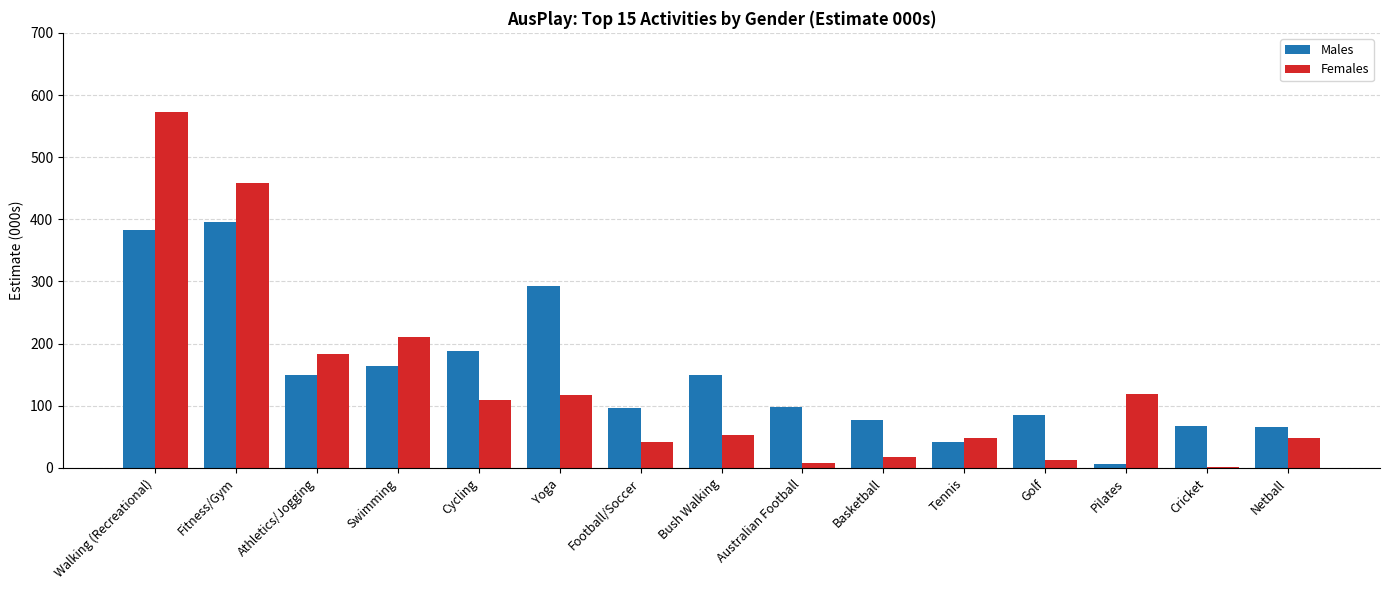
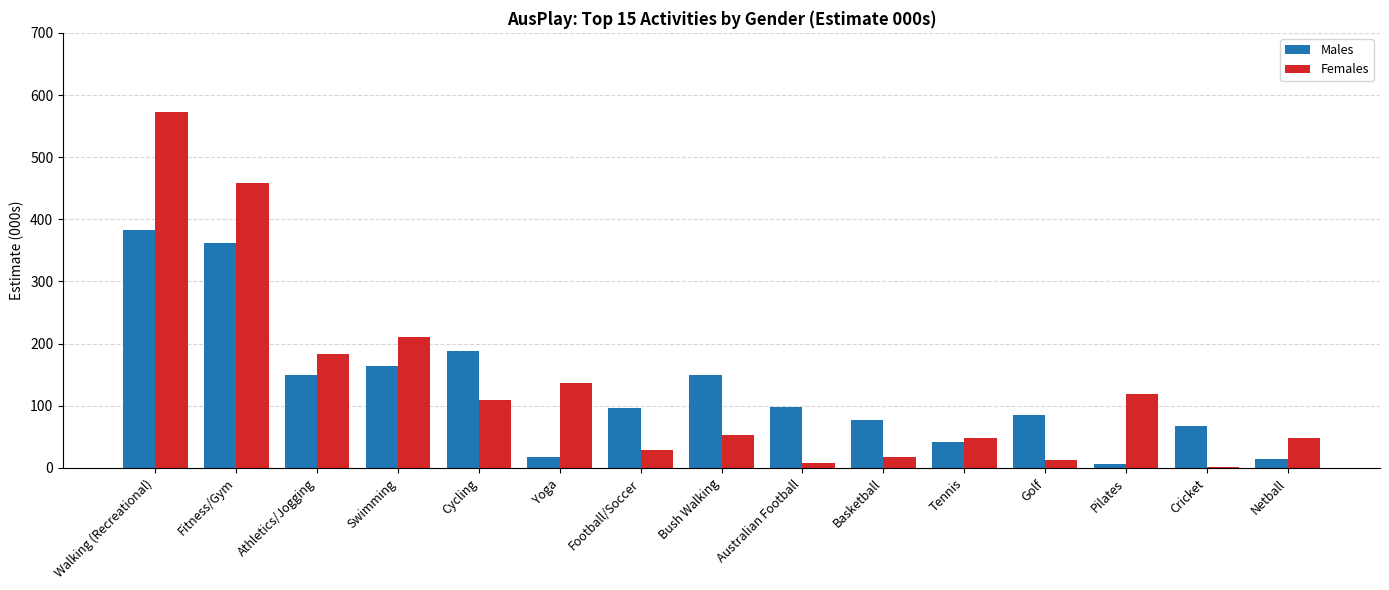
Males, Fitness/Gym: 400 -> 360
Males, Yoga: 290 -> 20
Females, Yoga: 120 -> 140
Females, Football/Soccer: 40 -> 30
Males, Netball: 70 -> 10
